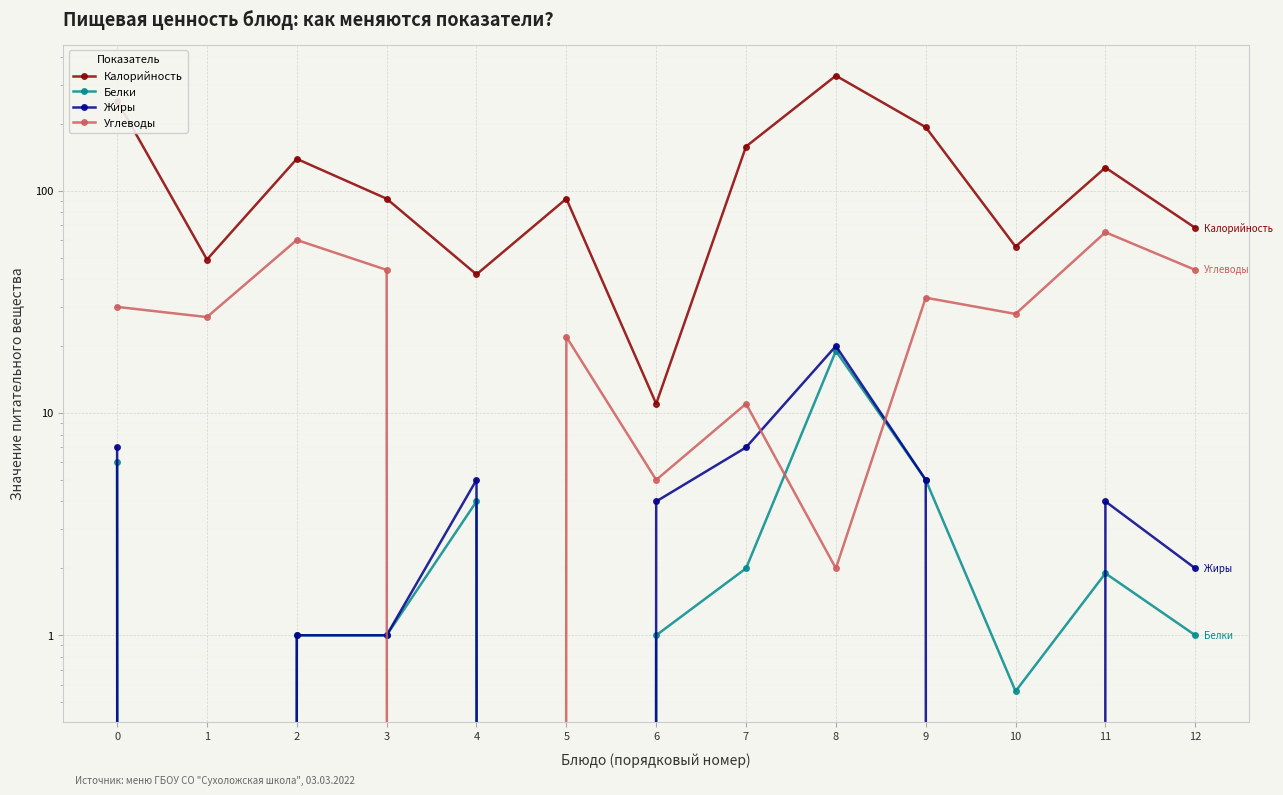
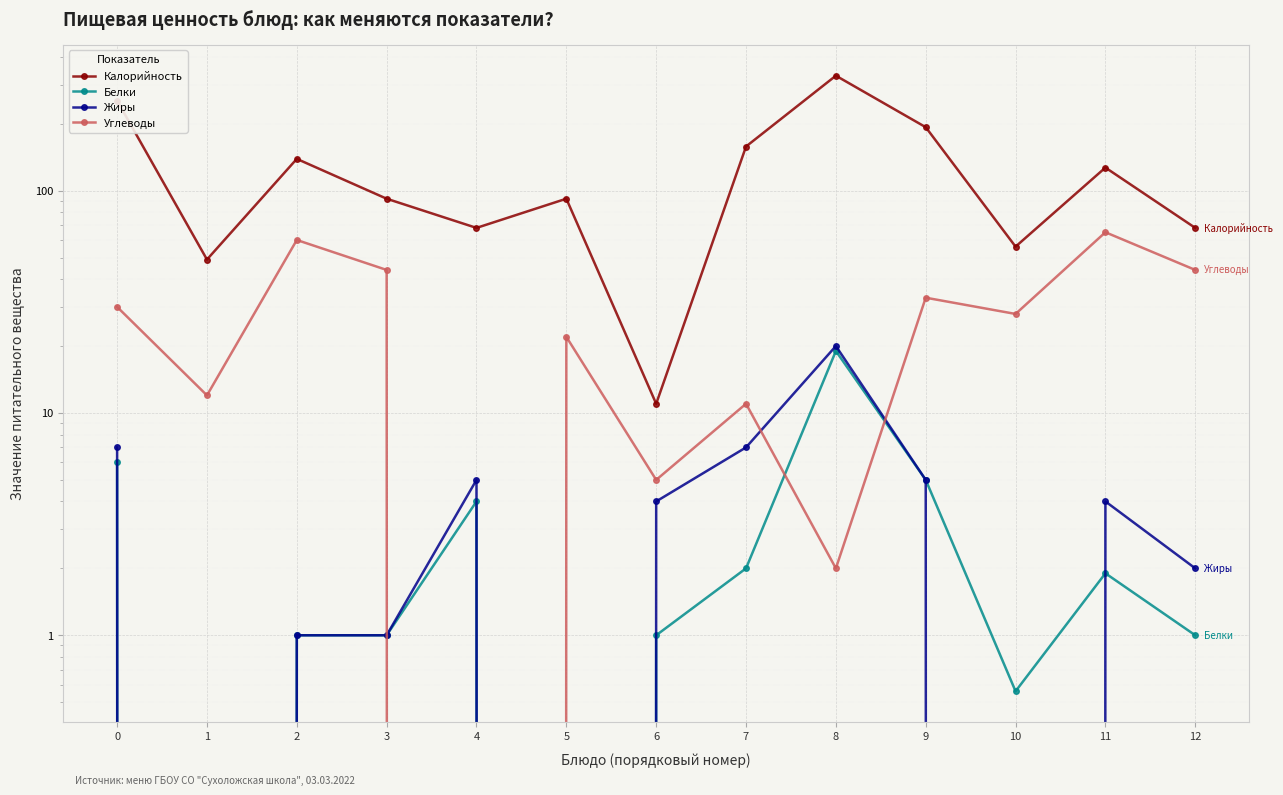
Углеводы, 1: 27 -> 12
Калорийность, 4: 42 -> 68
